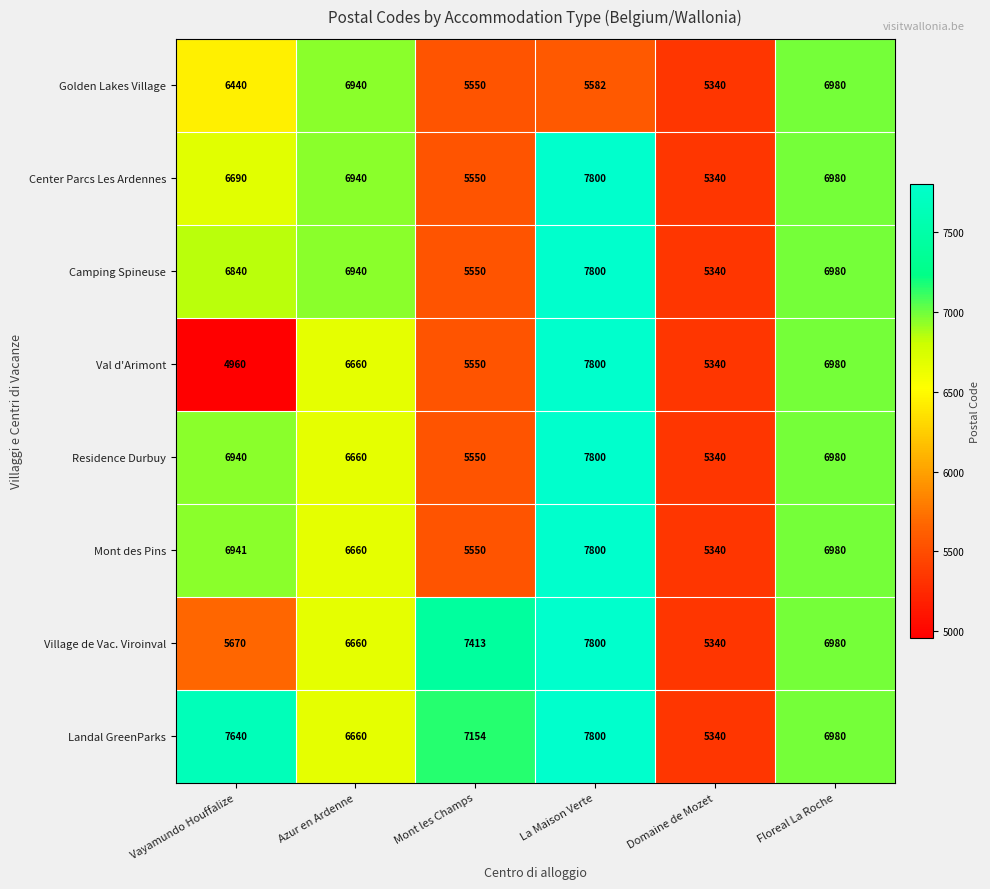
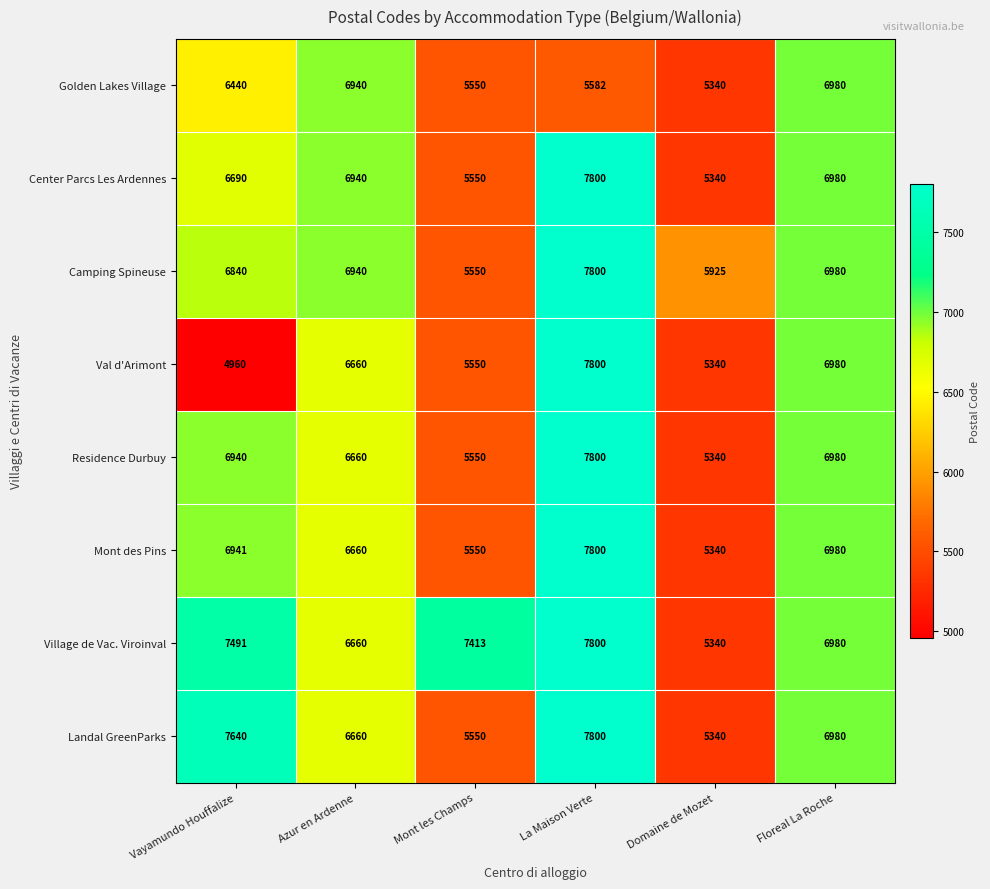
Camping Spineuse, Domaine de Mozet: 5340 -> 5925
Village de Vac. Viroinval, Vayamundo Houffalize: 5670 -> 7491
Landal GreenParks, Mont les Champs: 7154 -> 5550
